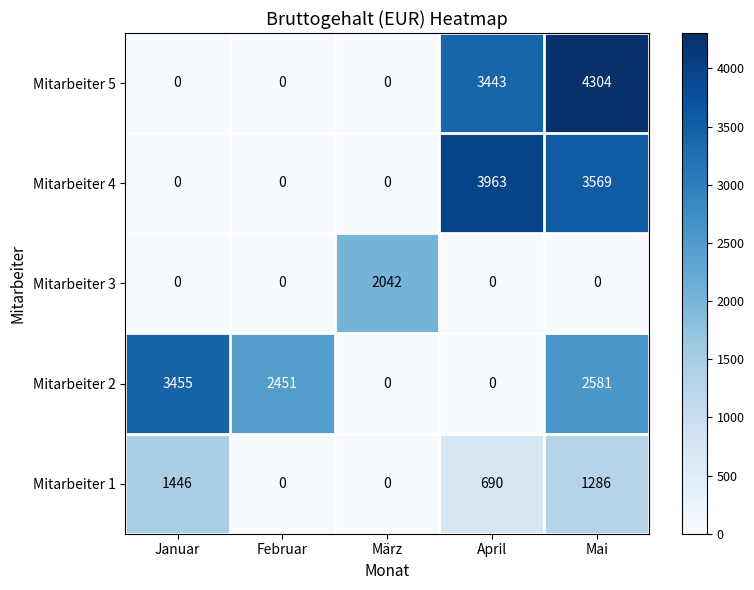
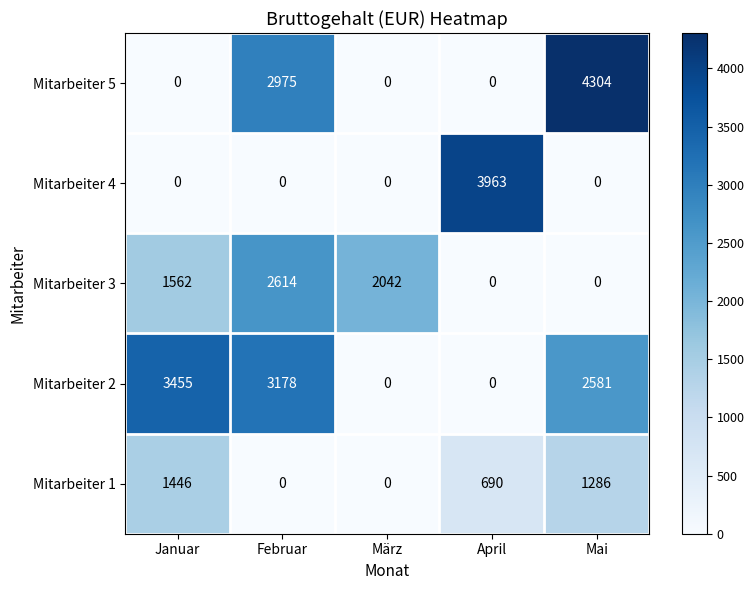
Mitarbeiter 5, Februar: 0 -> 2975
Mitarbeiter 5, April: 3443 -> 0
Mitarbeiter 4, Mai: 3569 -> 0
Mitarbeiter 3, Januar: 0 -> 1562
Mitarbeiter 3, Februar: 0 -> 2614
Mitarbeiter 2, Februar: 2451 -> 3178
